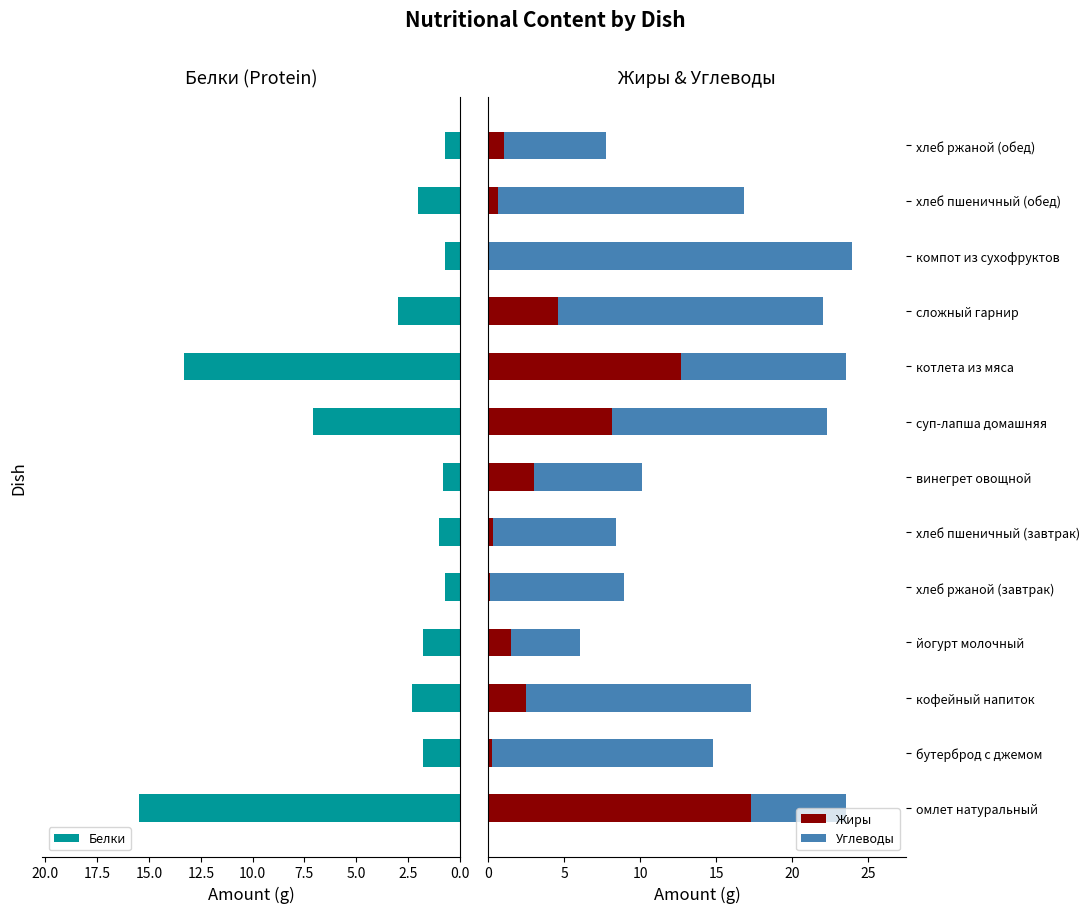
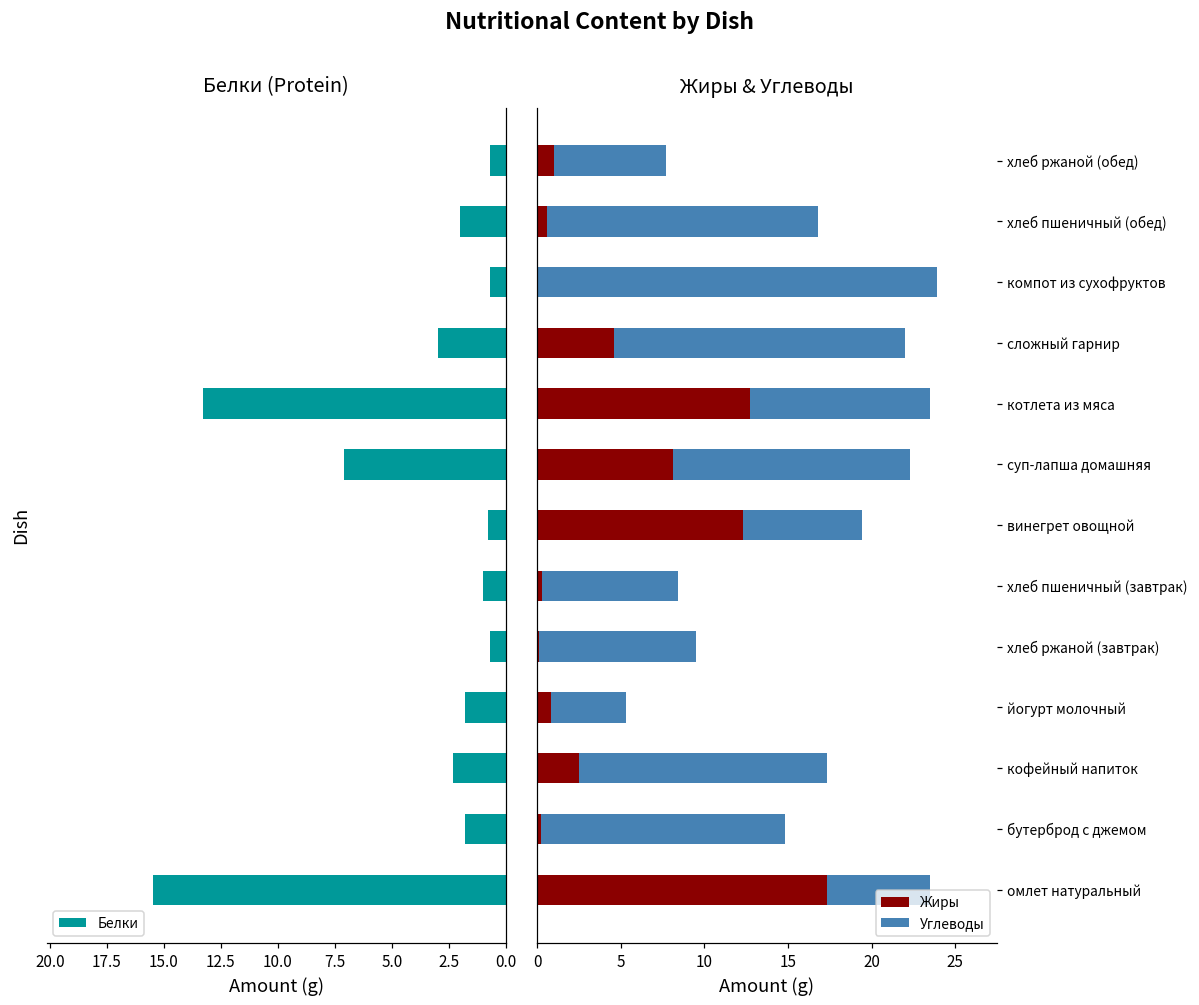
Жиры & Углеводы, Жиры, винегрет овощной: 3.0 -> 12.3
Жиры & Углеводы, Углеводы, хлеб ржаной (завтрак): 8.8 -> 9.4
Жиры & Углеводы, Жиры, йогурт молочный: 1.5 -> 0.8
